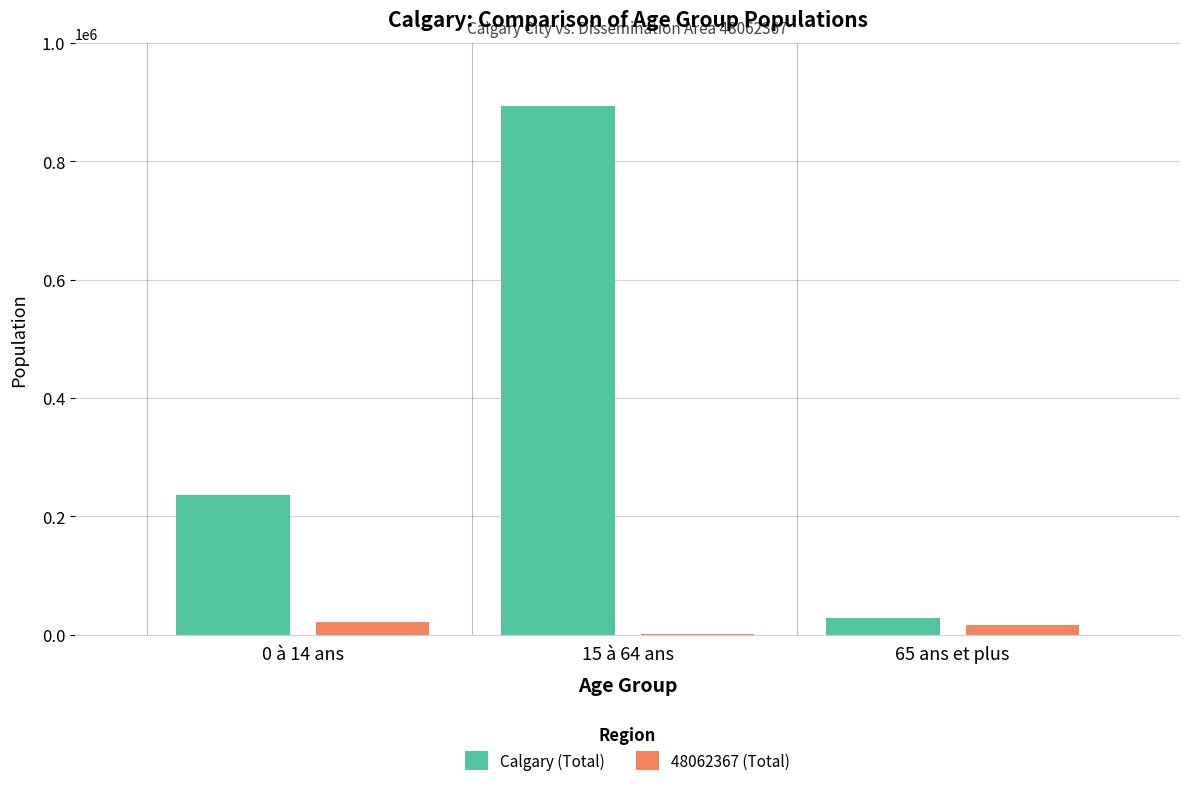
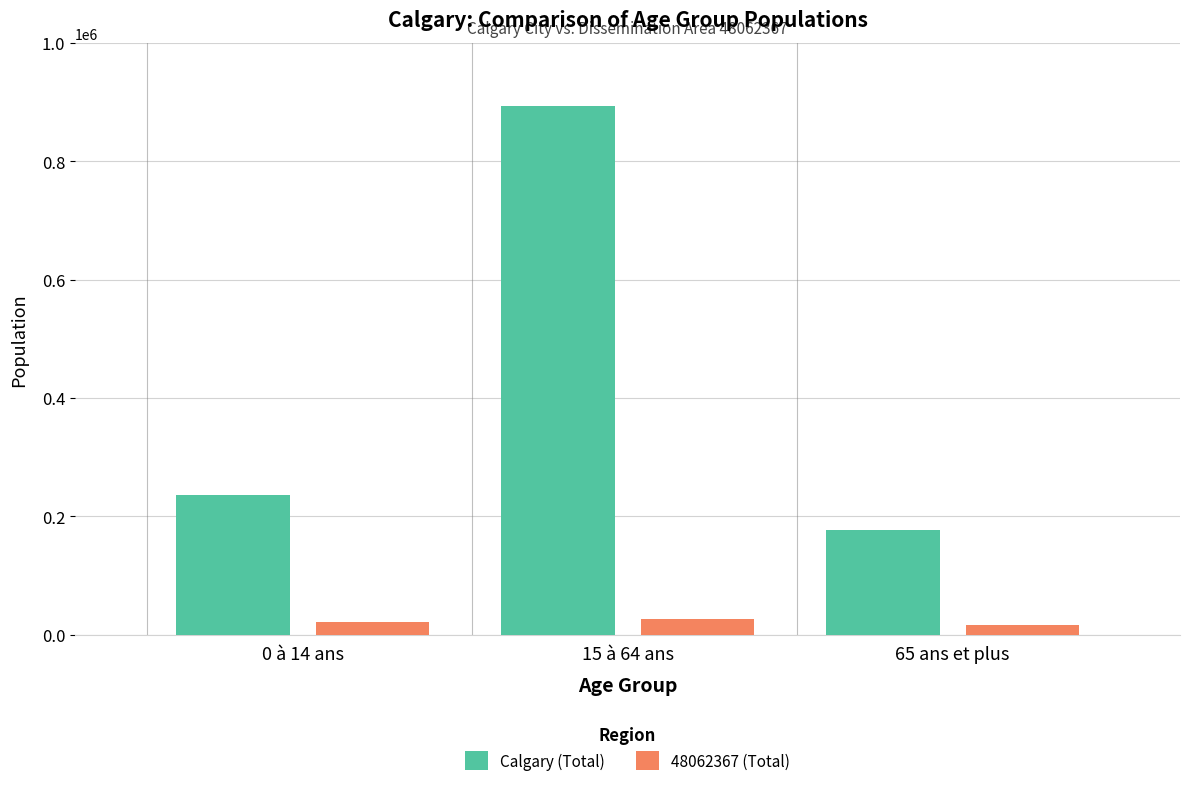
48062367 (Total), 15 à 64 ans: 0 -> 30000
Calgary (Total), 65 ans et plus: 30000 -> 180000
